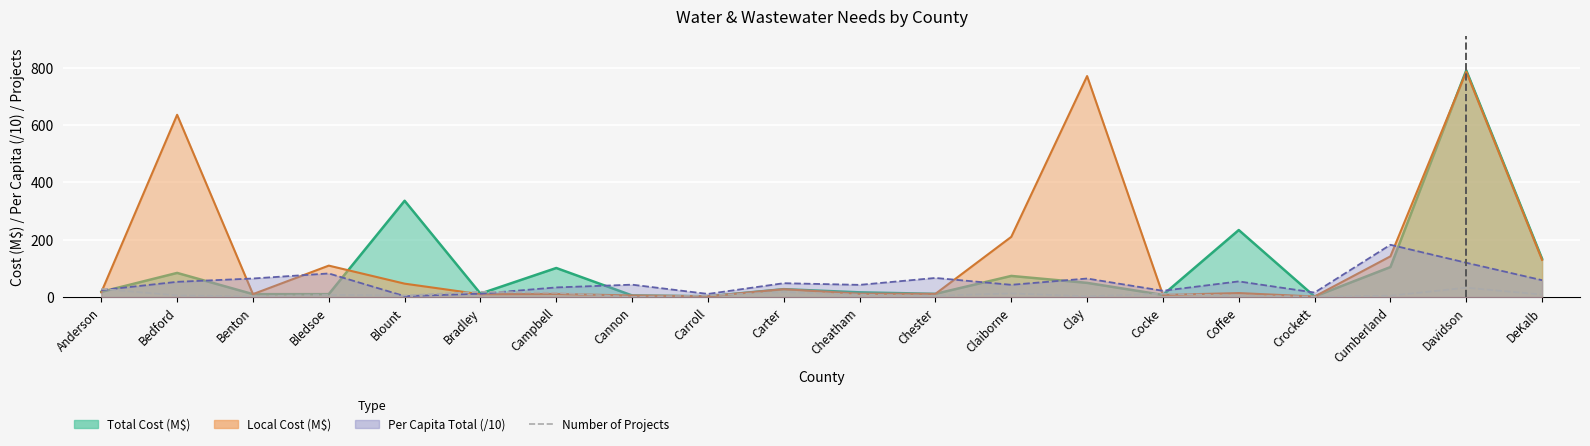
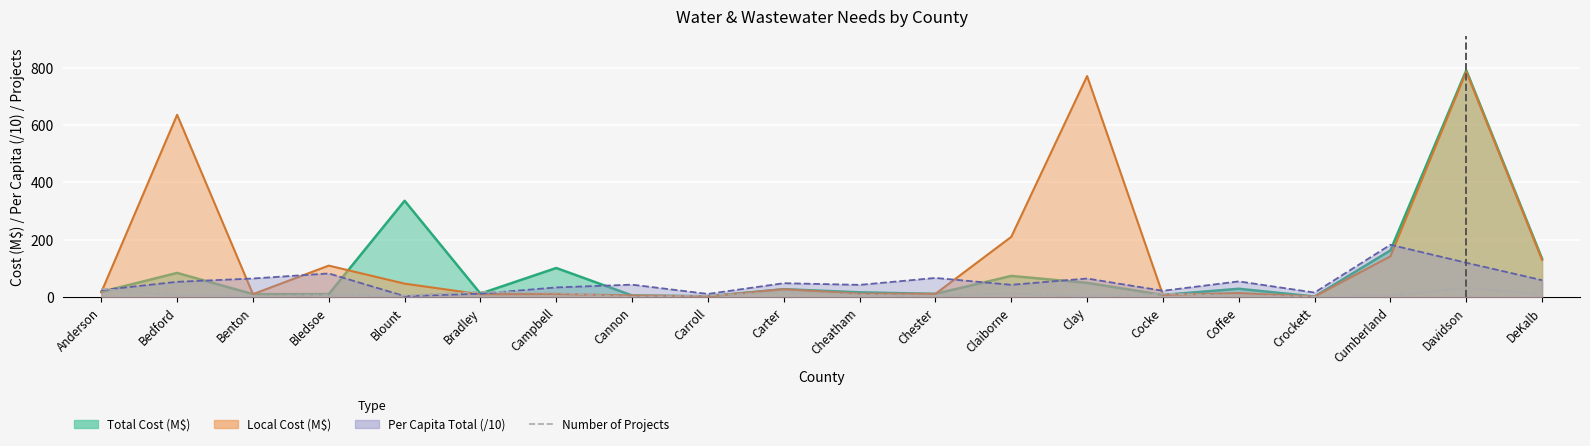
Total Cost (M$), Coffee: 230 -> 30
Total Cost (M$), Cumberland: 100 -> 160
